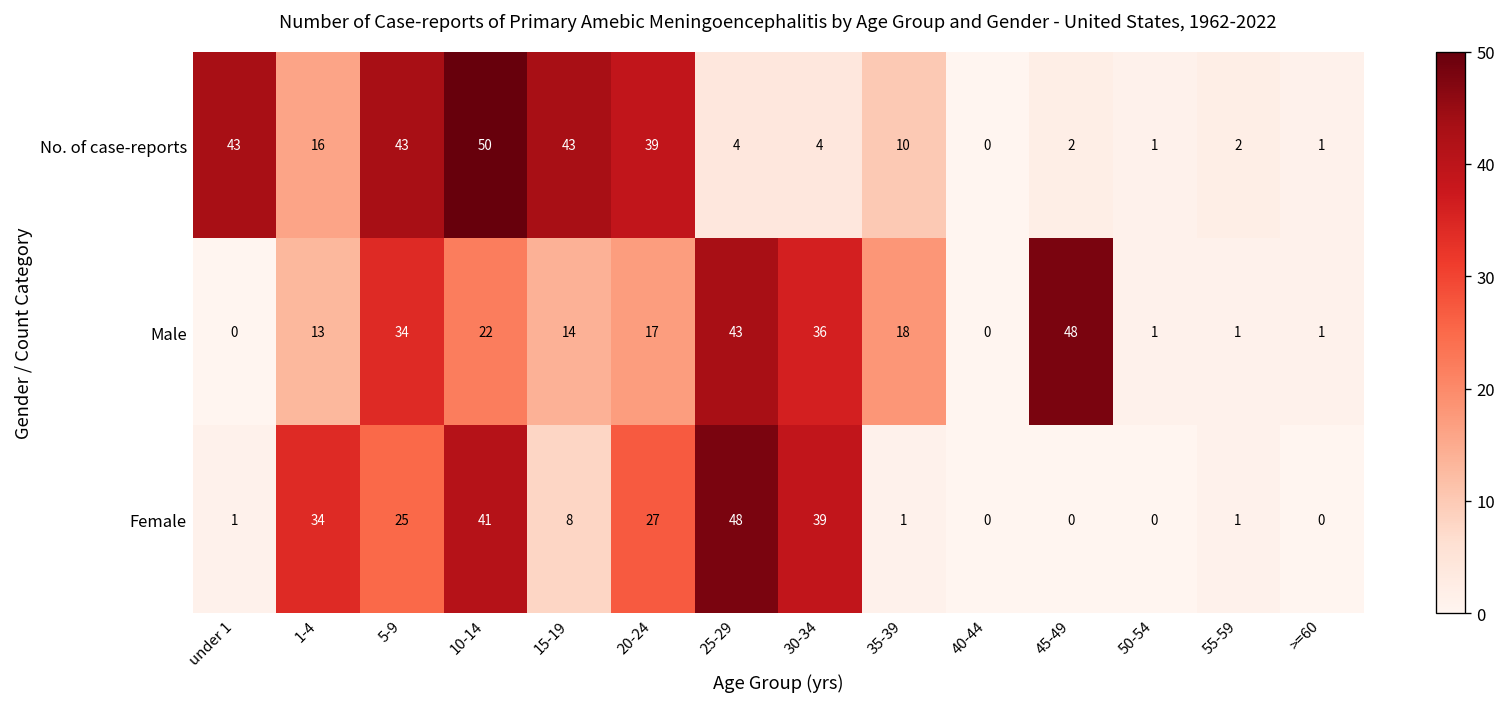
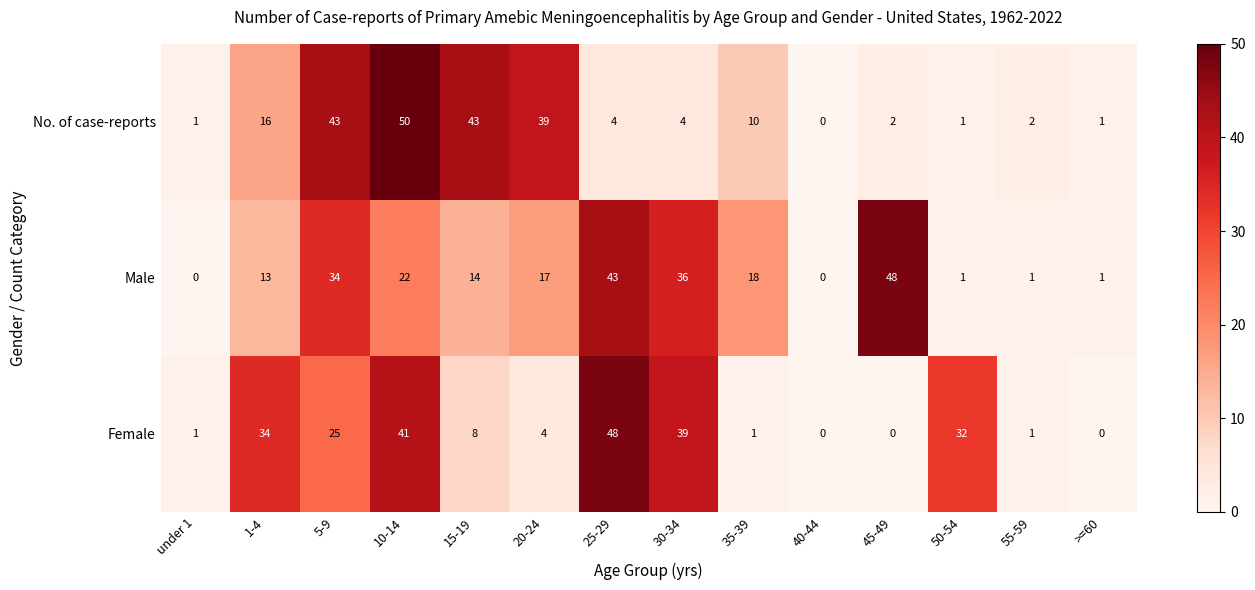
No. of case-reports, under 1: 43 -> 1
Female, 20-24: 27 -> 4
Female, 50-54: 0 -> 32
